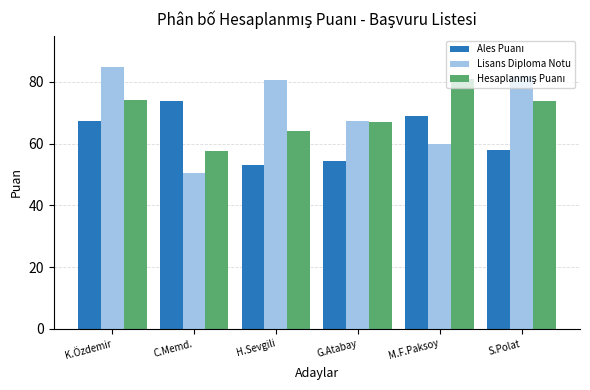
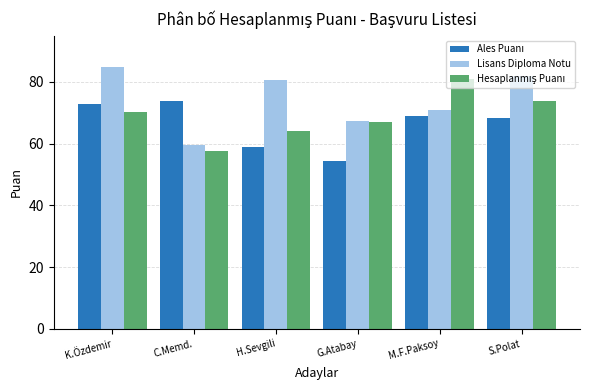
Ales Puanı, K.Özdemir: 67 -> 73
Hesaplanmış Puanı, K.Özdemir: 74 -> 70
Lisans Diploma Notu, C.Memd.: 51 -> 60
Ales Puanı, H.Sevgili: 53 -> 59
Lisans Diploma Notu, M.F.Paksoy: 60 -> 71
Ales Puanı, S.Polat: 58 -> 68
